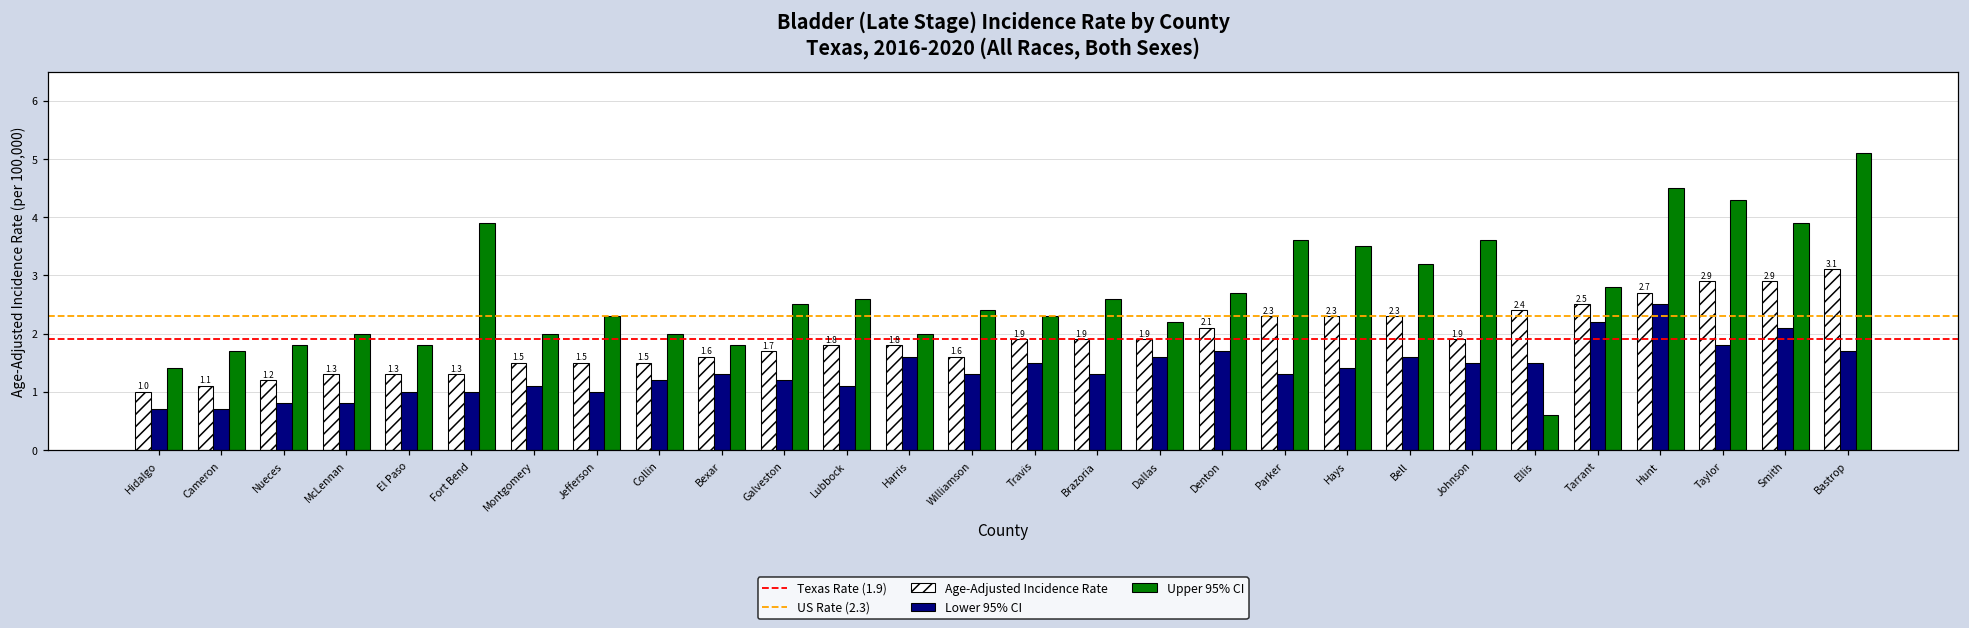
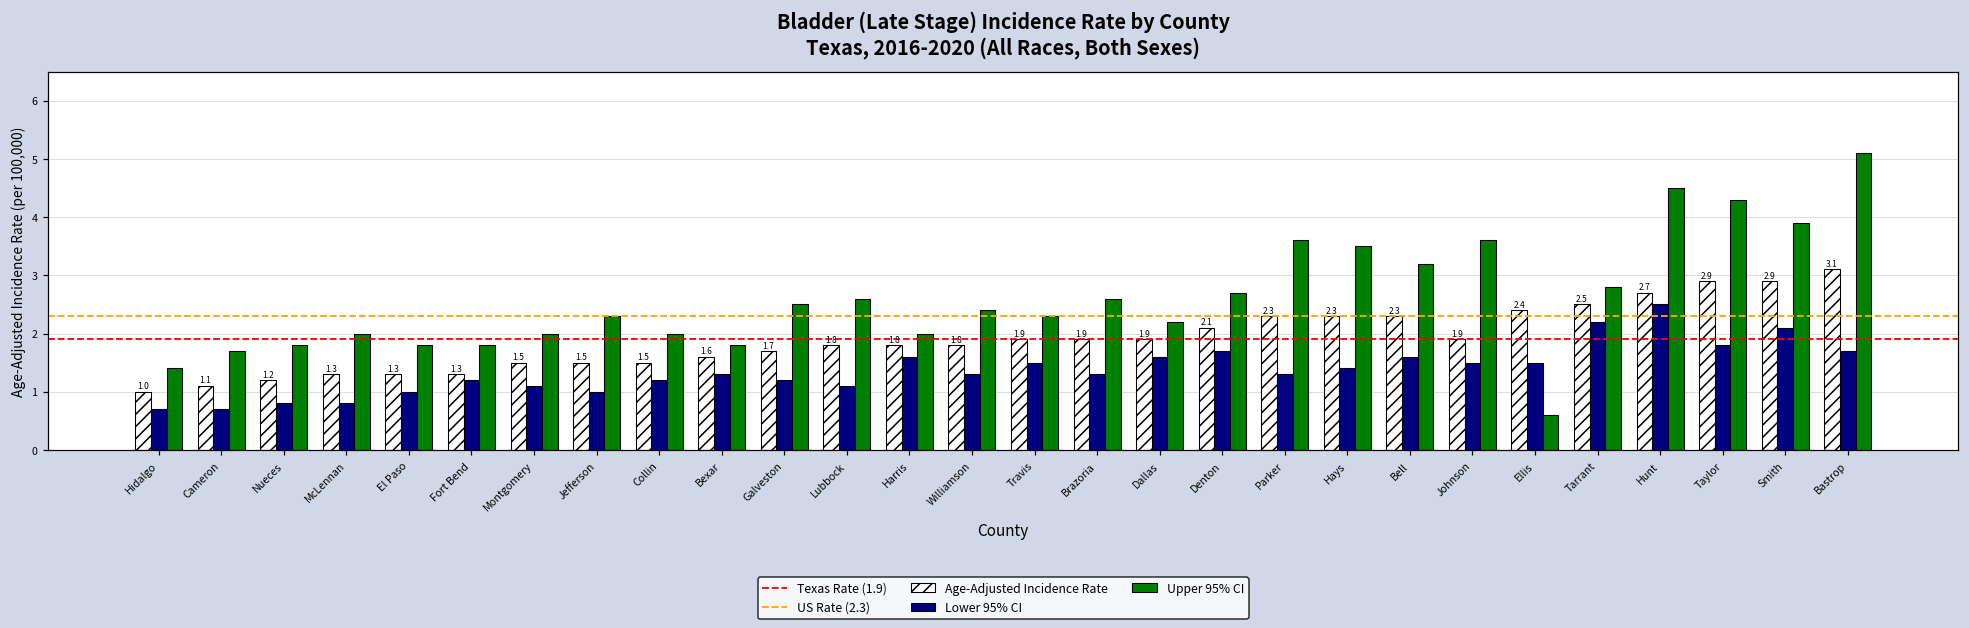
Lower 95% CI, Fort Bend: 1.0 -> 1.2
Upper 95% CI, Fort Bend: 3.9 -> 1.8
Age-Adjusted Incidence Rate, Williamson: 1.6 -> 1.8
